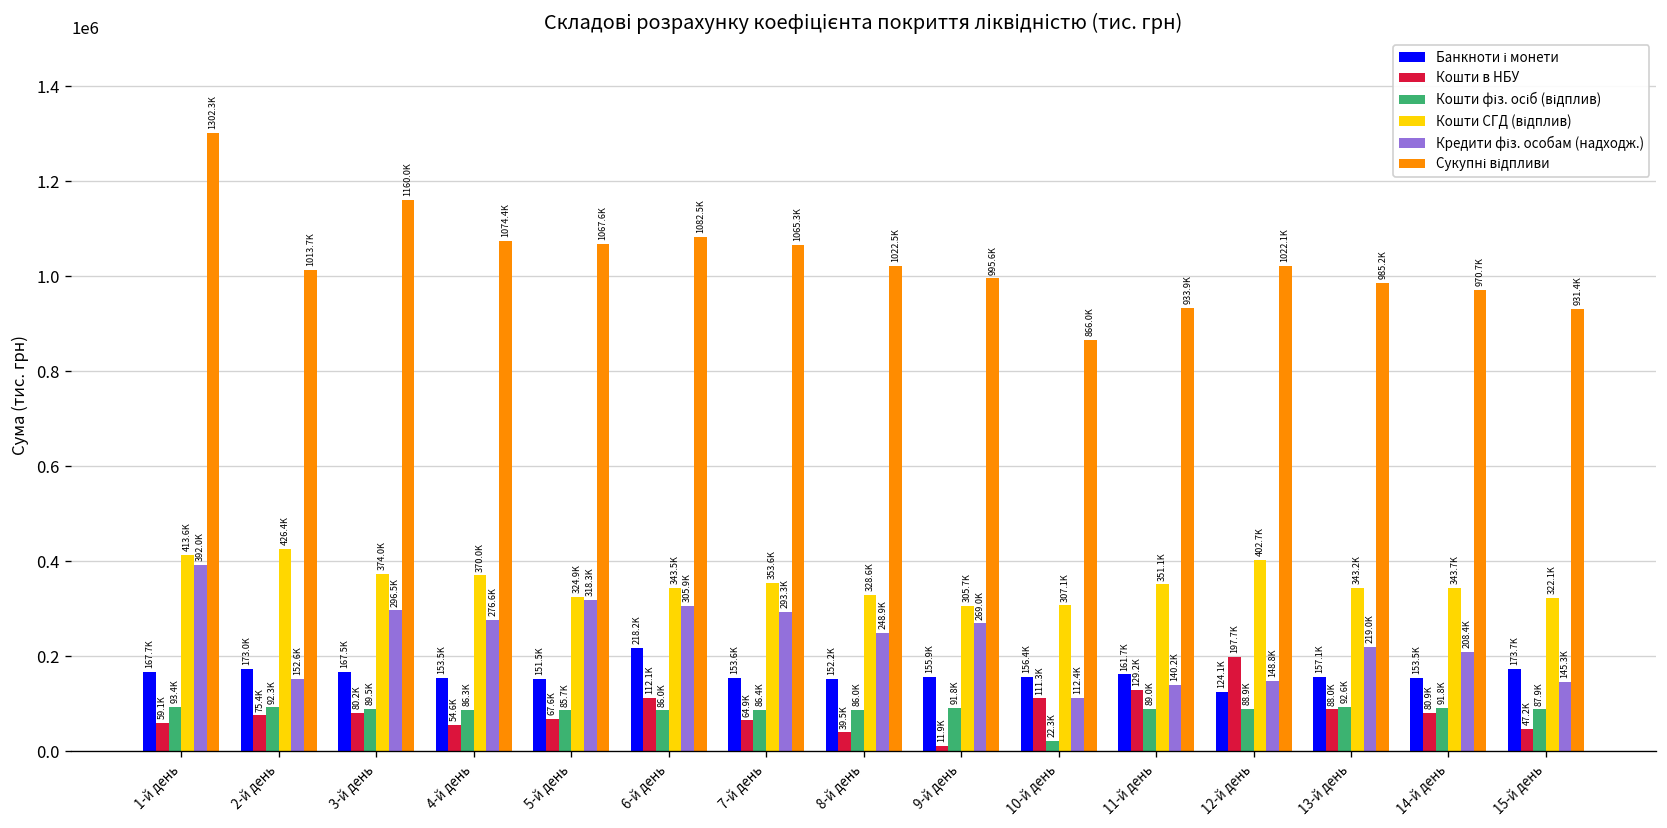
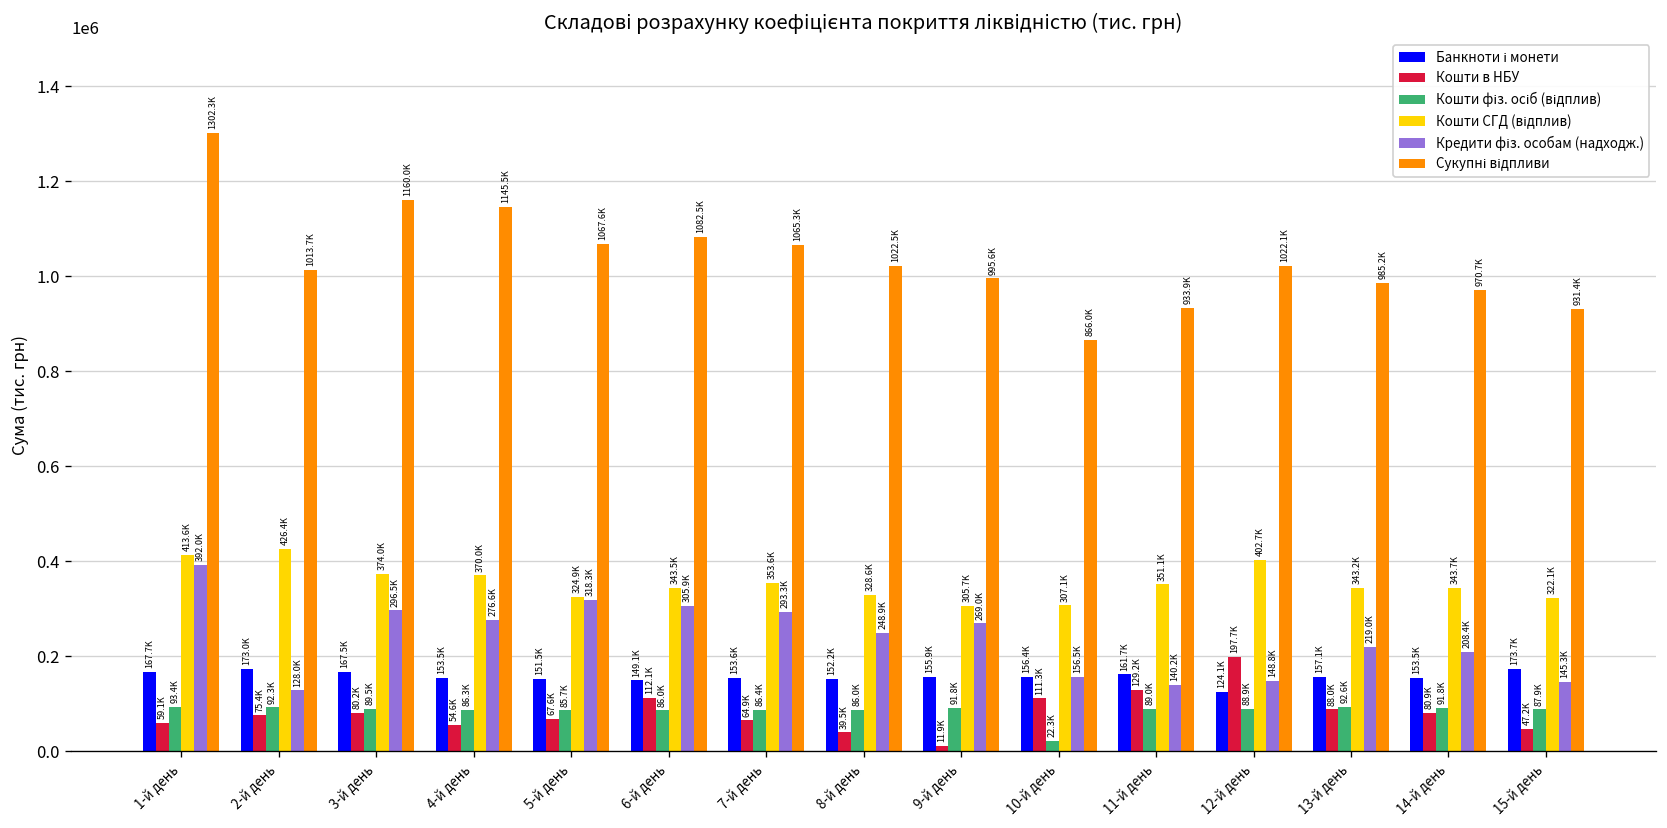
Кредити фіз. особам (надходж.), 2-й день: 152.6K -> 128.0K
Сукупні відпливи, 4-й день: 1074.4K -> 1145.5K
Банкноти і монети, 6-й день: 218.2K -> 149.1K
Кредити фіз. особам (надходж.), 10-й день: 112.4K -> 156.5K
